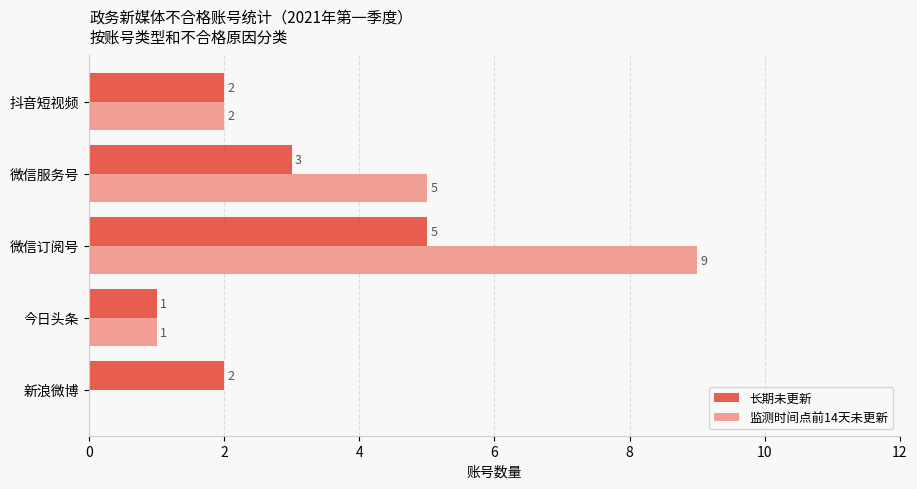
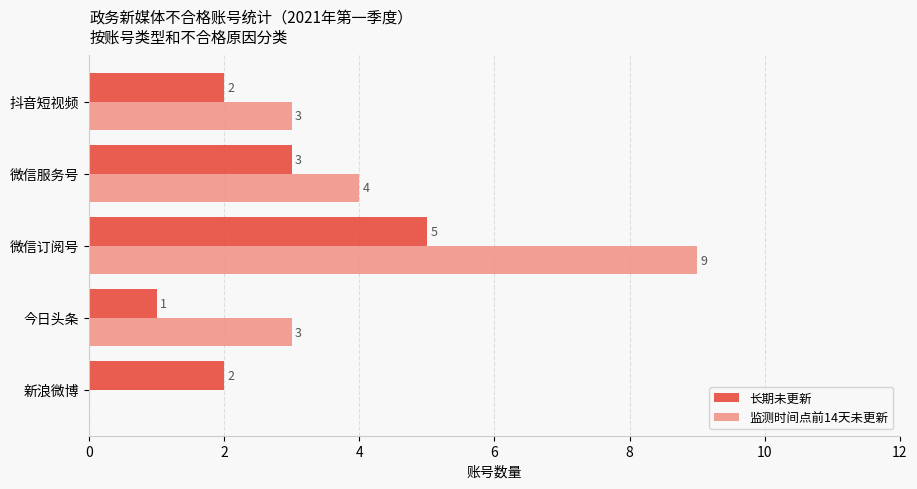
监测时间点前14天未更新, 抖音短视频: 2 -> 3
监测时间点前14天未更新, 微信服务号: 5 -> 4
监测时间点前14天未更新, 今日头条: 1 -> 3
